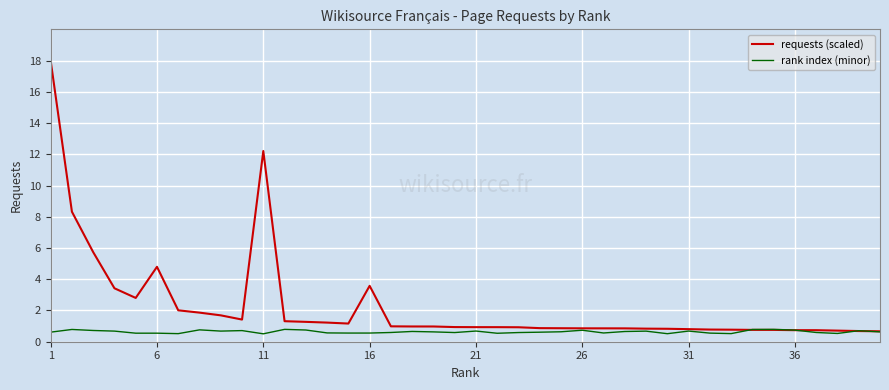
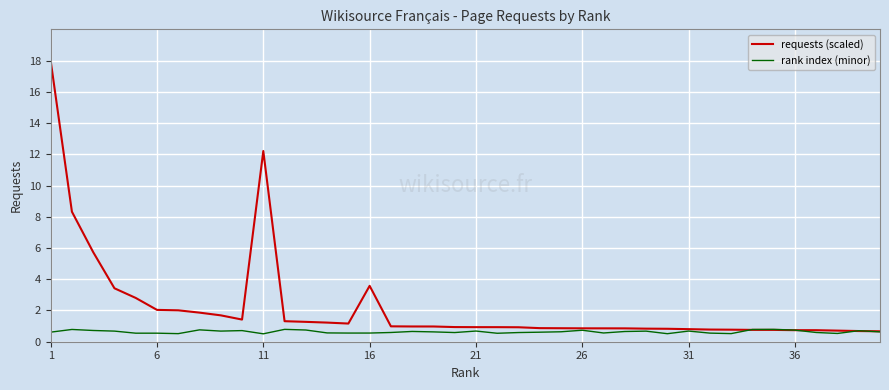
requests (scaled), 6: 4.8 -> 2.0
